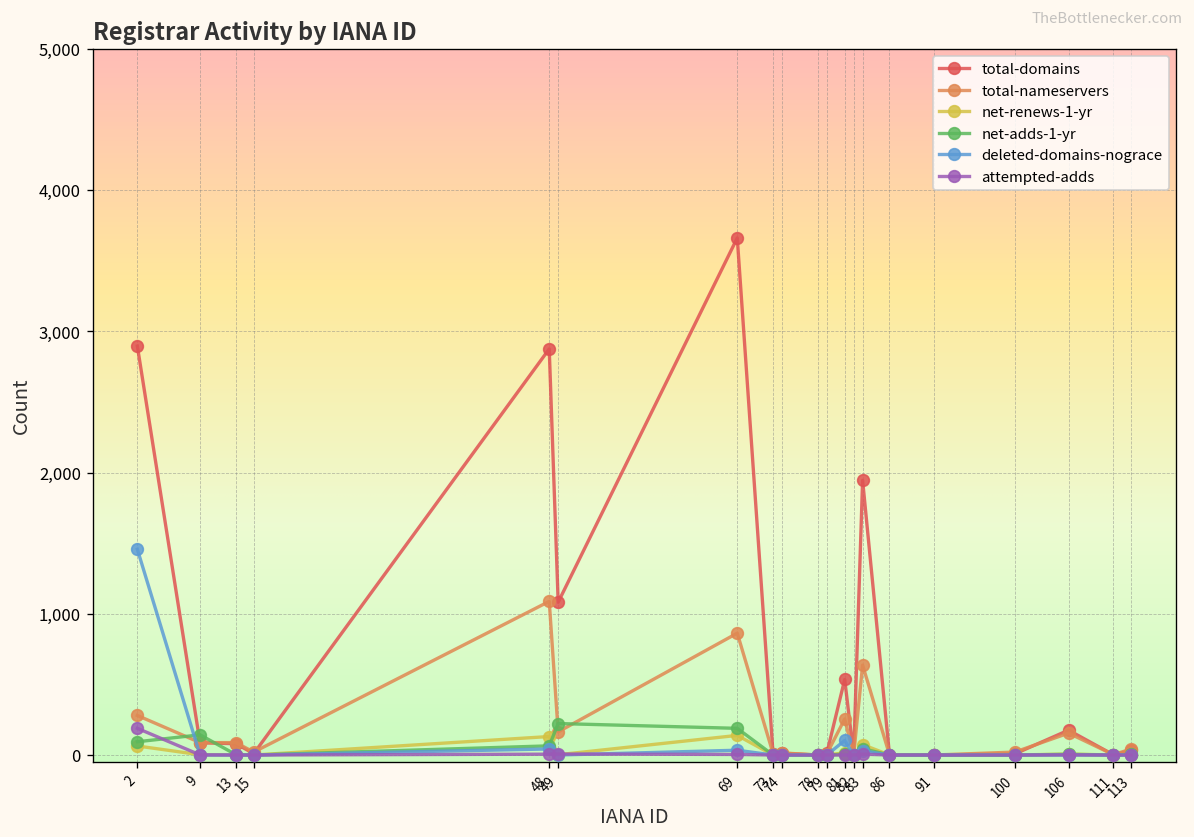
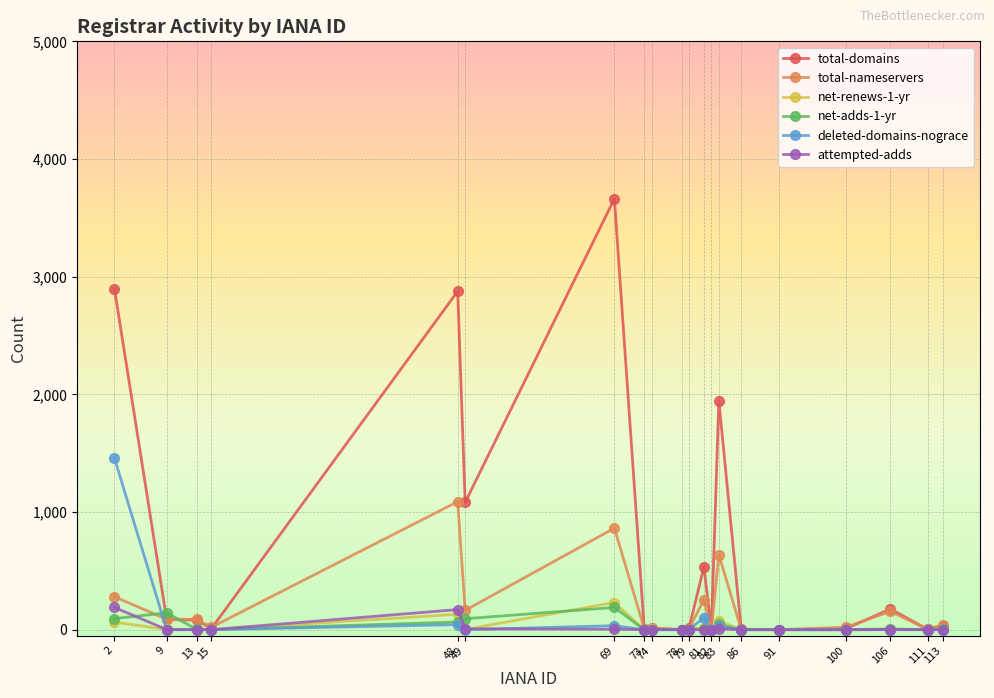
attempted-adds, 48: 10 -> 170
net-adds-1-yr, 49: 220 -> 90
net-renews-1-yr, 69: 140 -> 230
